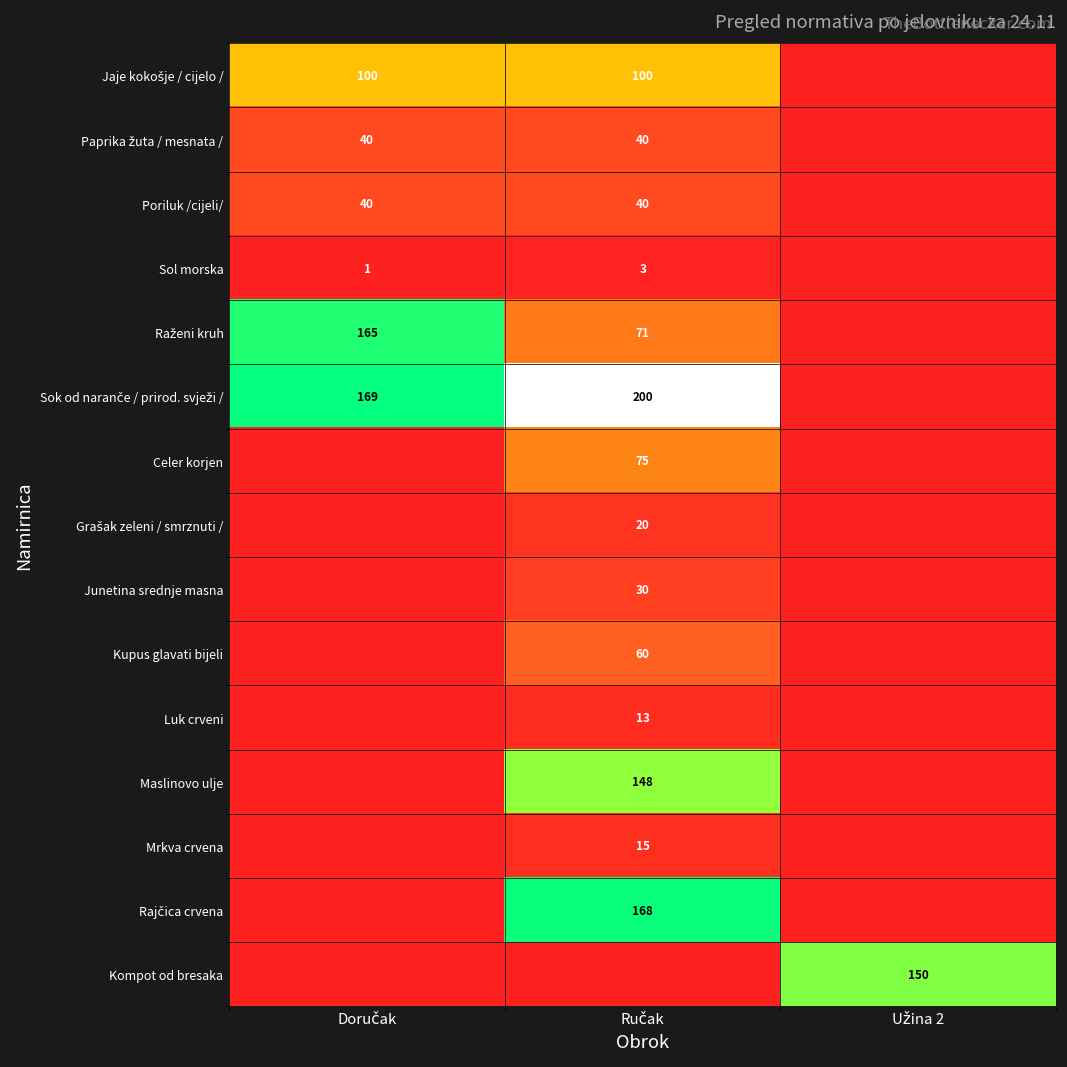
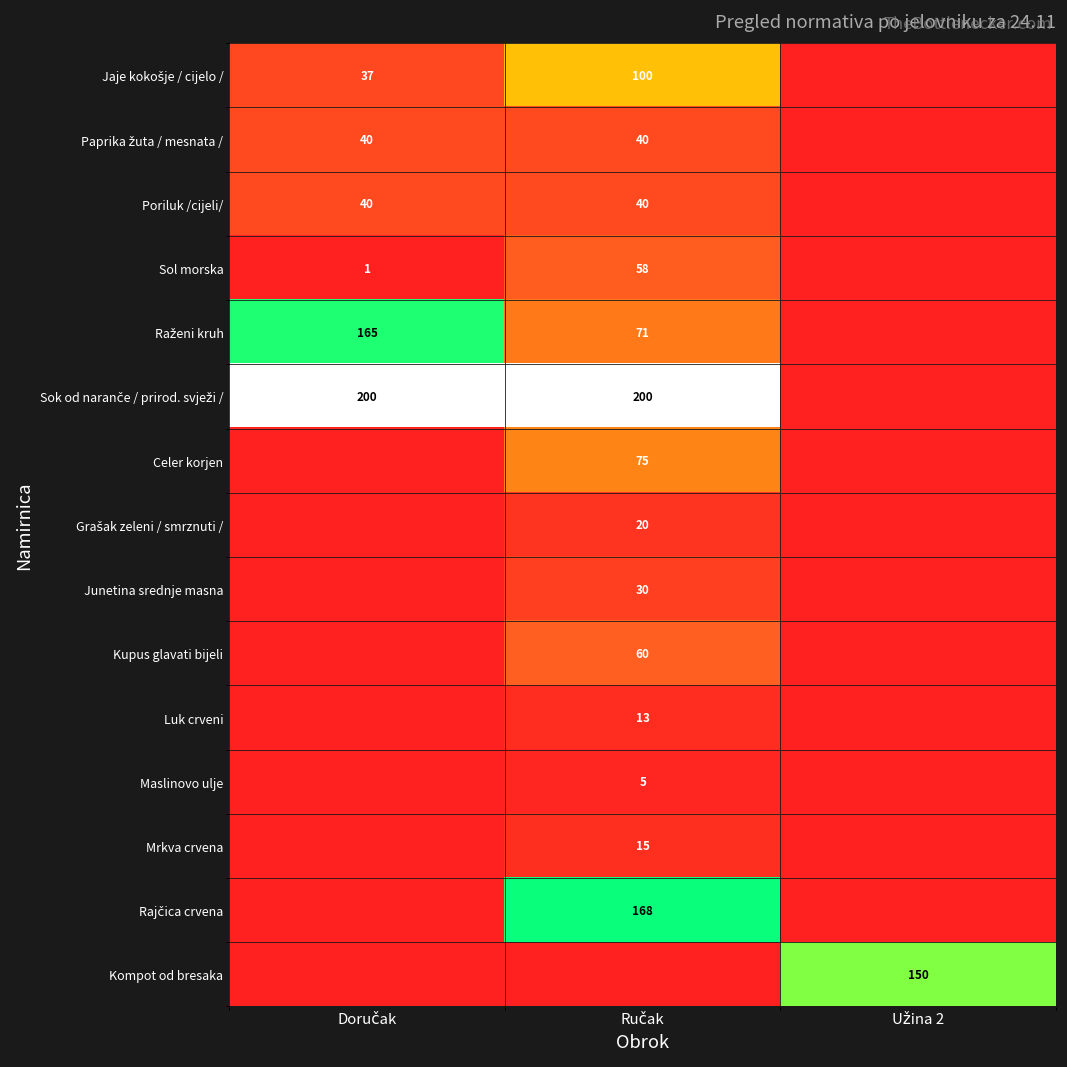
Jaje kokošje / cijelo /, Doručak: 100 -> 37
Sol morska, Ručak: 3 -> 58
Sok od naranče / prirod. svježi /, Doručak: 169 -> 200
Maslinovo ulje, Ručak: 148 -> 5
